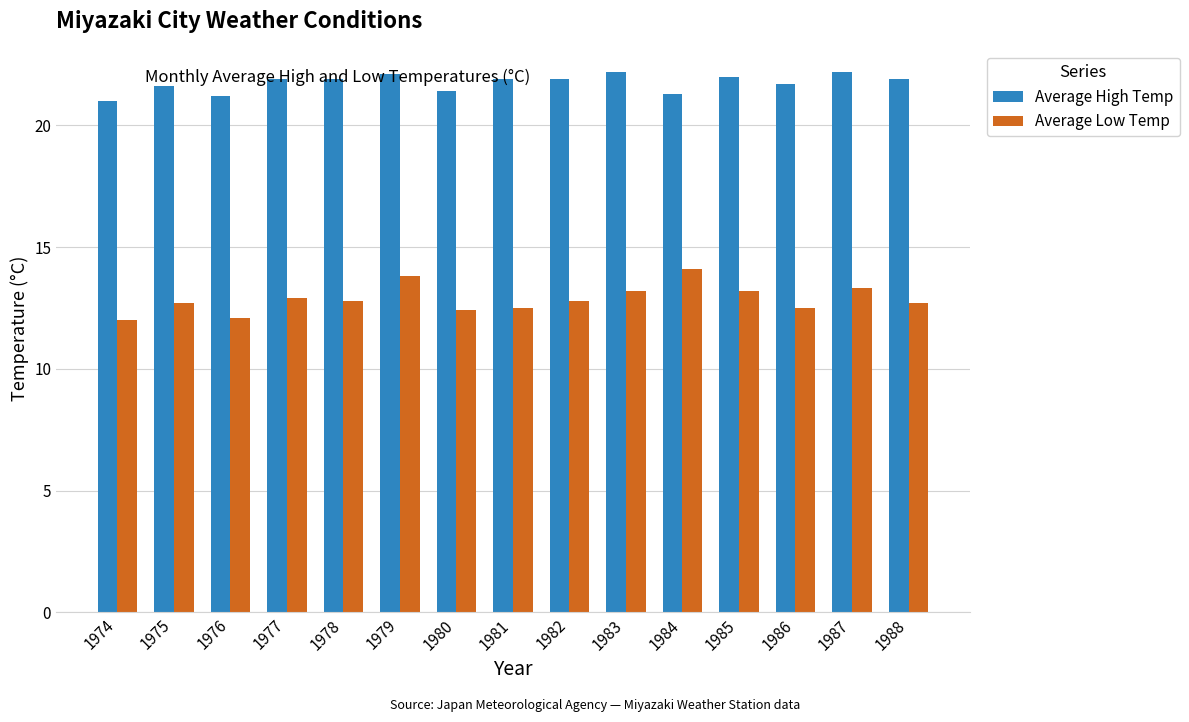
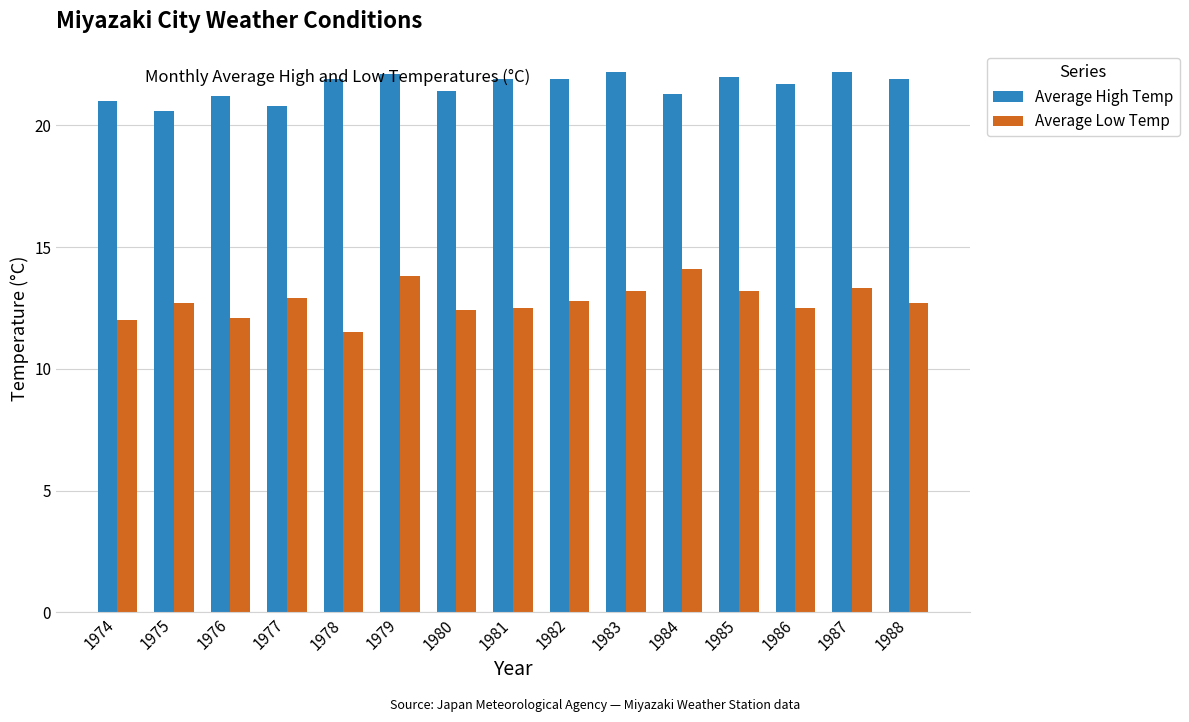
Average High Temp, 1975: 21.6 -> 20.6
Average High Temp, 1977: 21.9 -> 20.8
Average Low Temp, 1978: 12.8 -> 11.5
